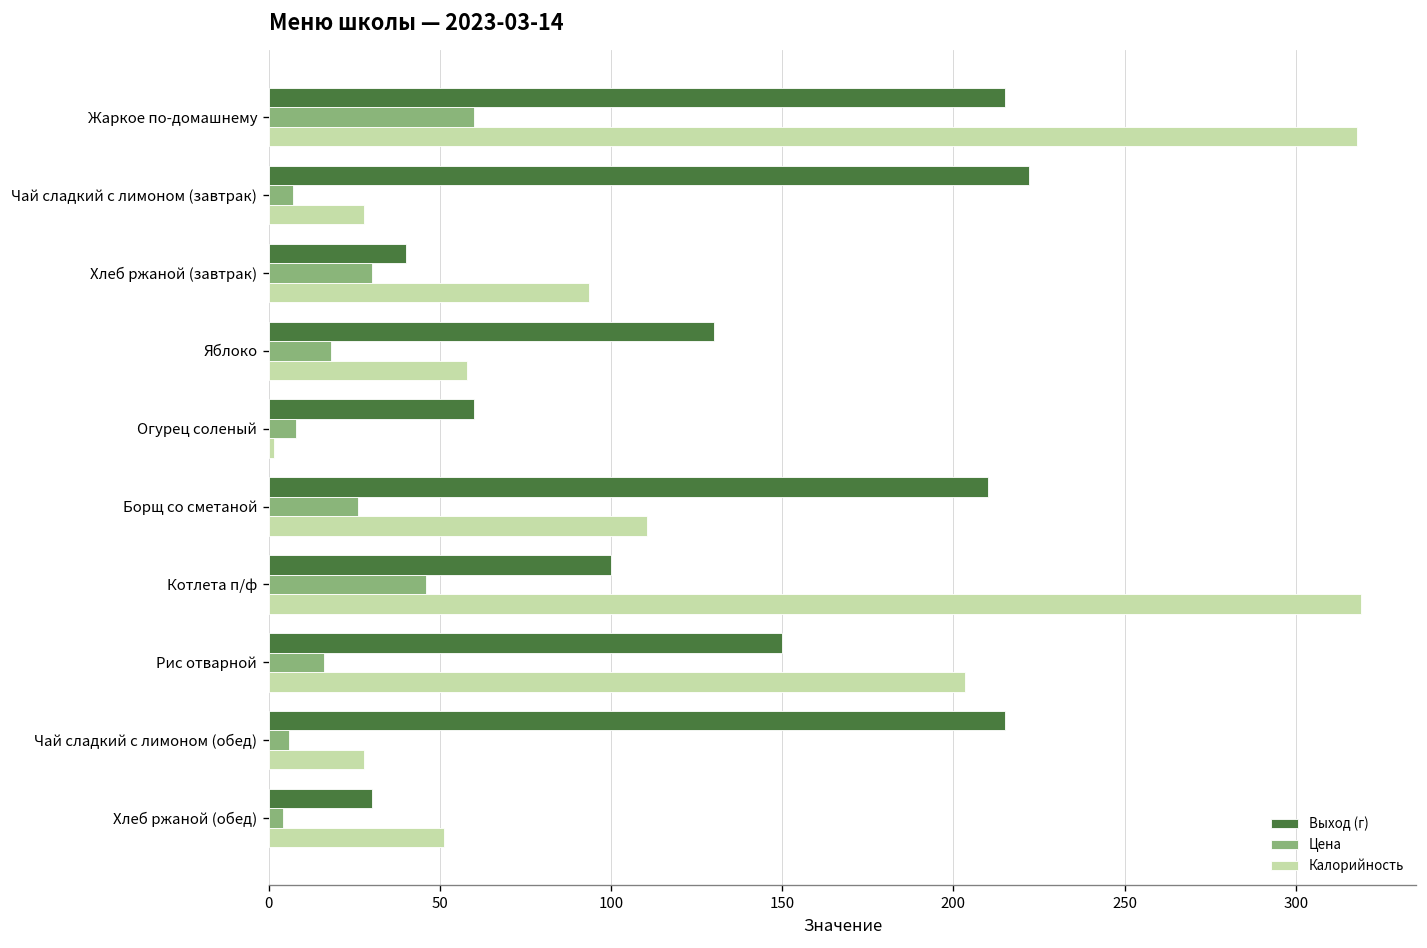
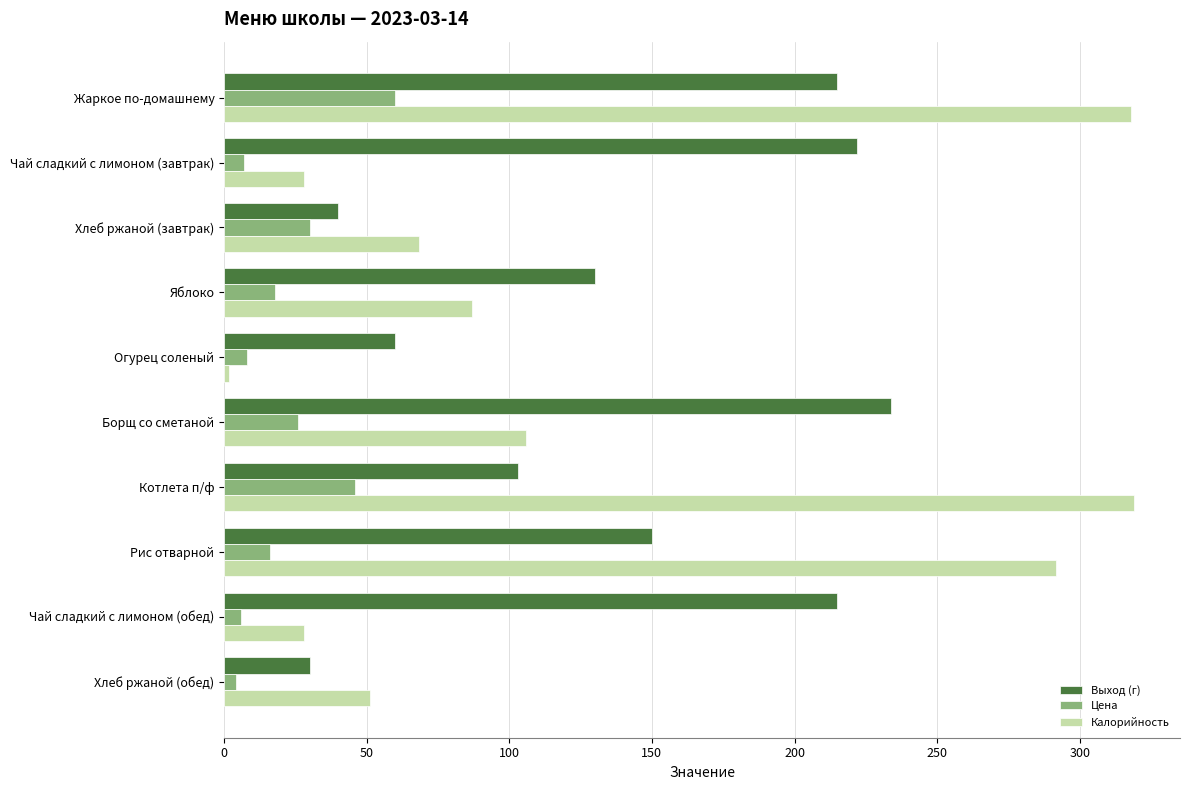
Калорийность, Хлеб ржаной (завтрак): 94 -> 68
Калорийность, Яблоко: 58 -> 87
Выход (г), Борщ со сметаной: 210 -> 234
Калорийность, Борщ со сметаной: 110 -> 106
Выход (г), Котлета п/ф: 100 -> 103
Калорийность, Рис отварной: 204 -> 292
